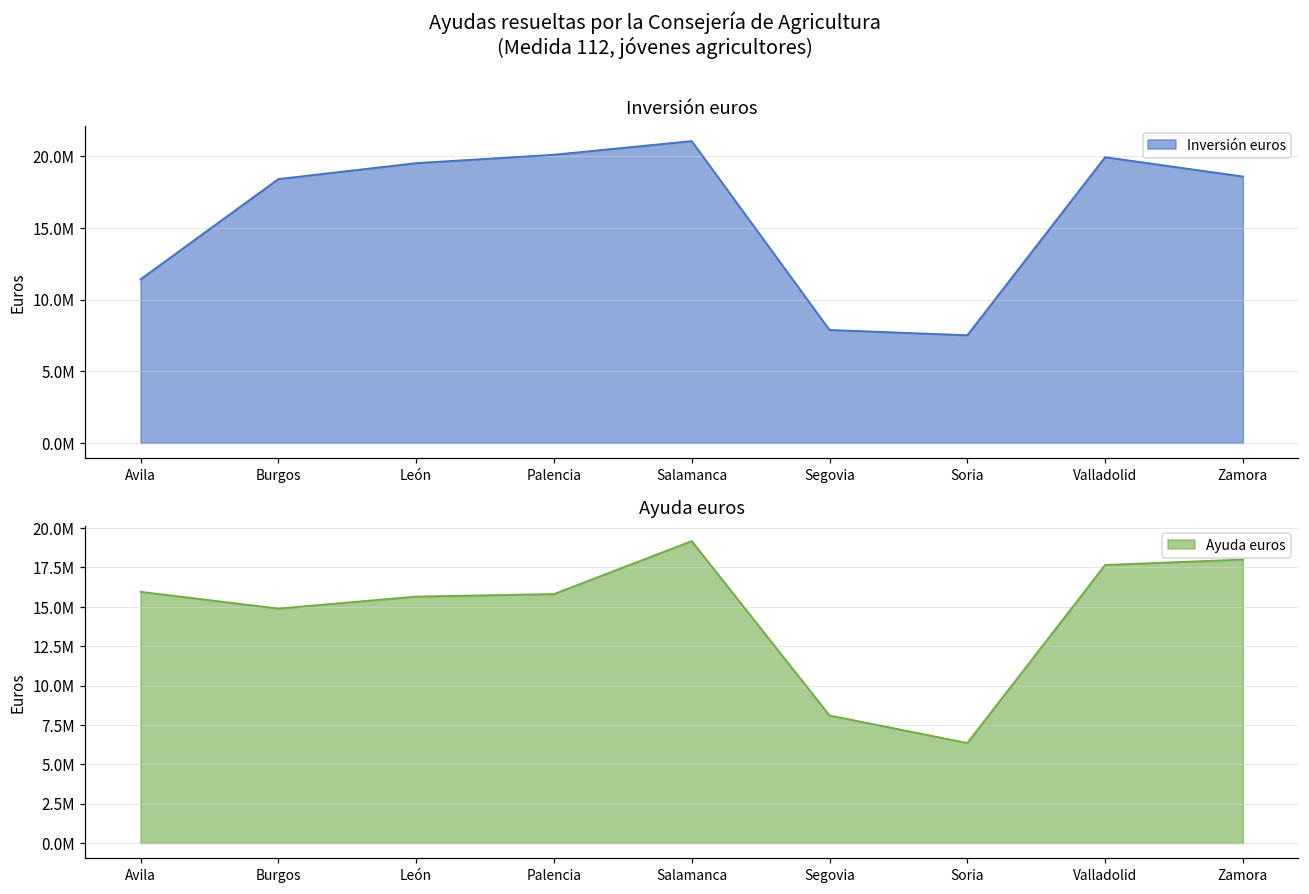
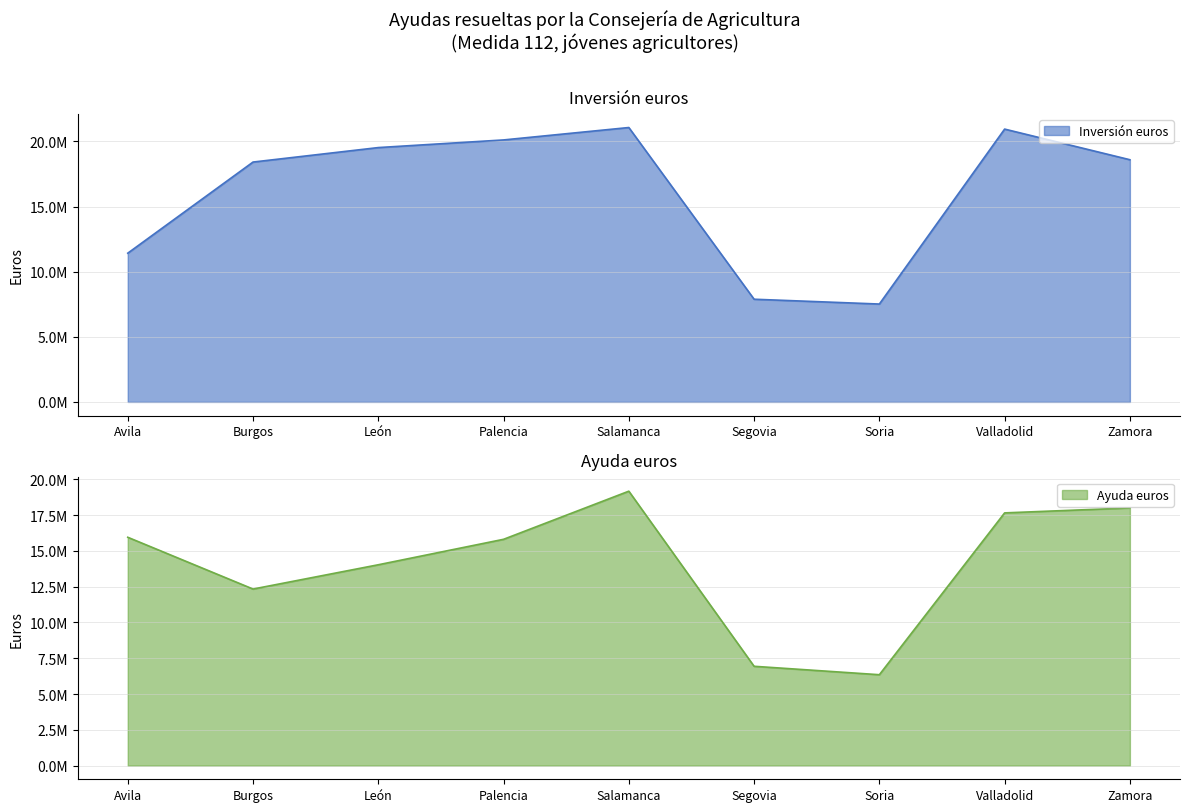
Inversión euros, Valladolid: 20000000 -> 21000000
Ayuda euros, Burgos: 14900000 -> 12300000
Ayuda euros, León: 15700000 -> 14000000
Ayuda euros, Segovia: 8100000 -> 6900000
